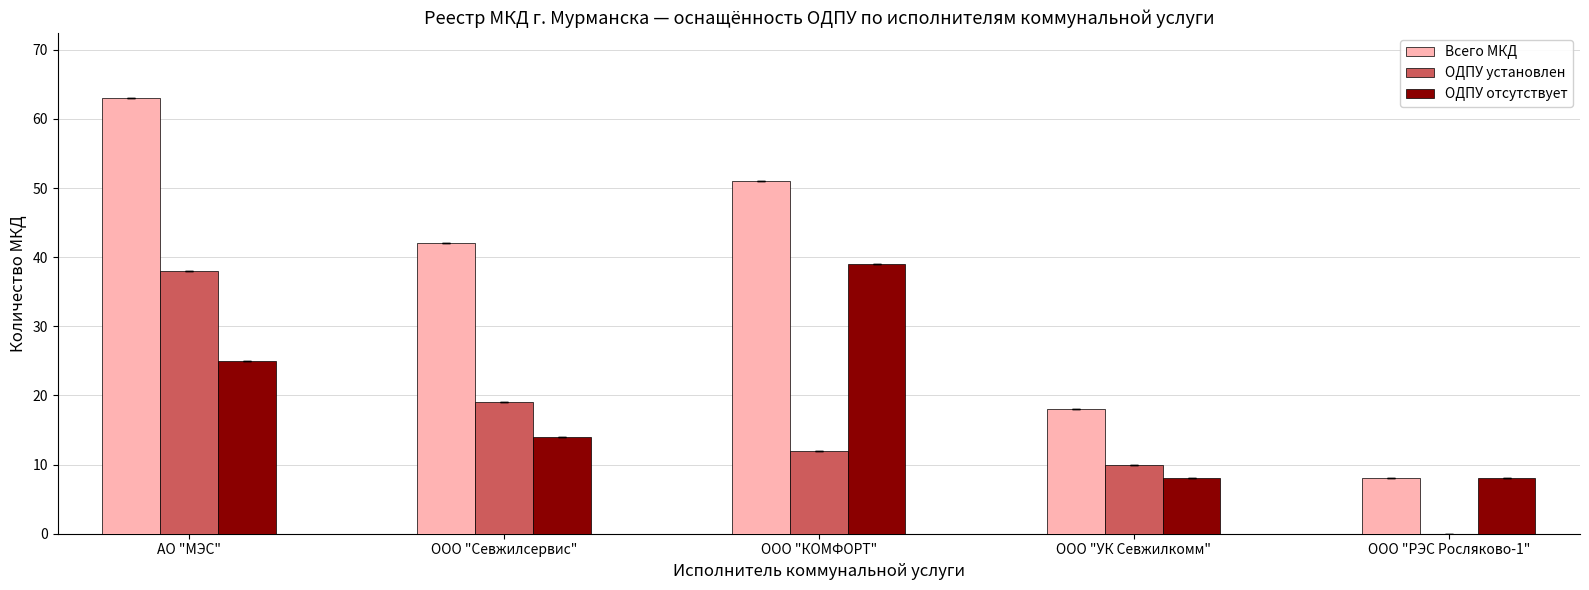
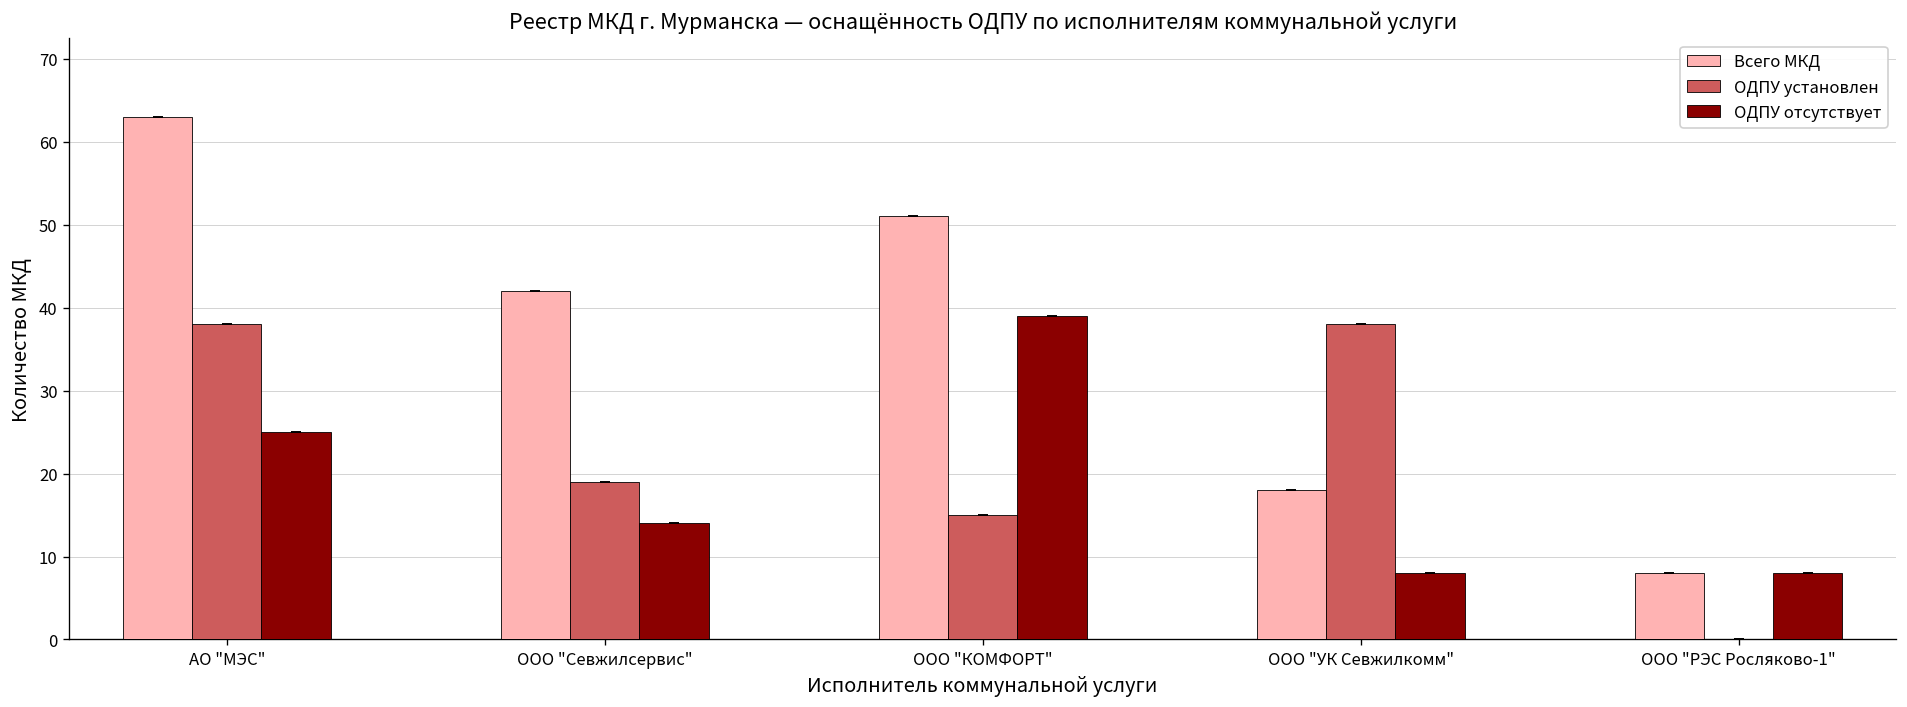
ОДПУ установлен, ООО "КОМФОРТ": 12 -> 15
ОДПУ установлен, ООО "УК Севжилкомм": 10 -> 38
